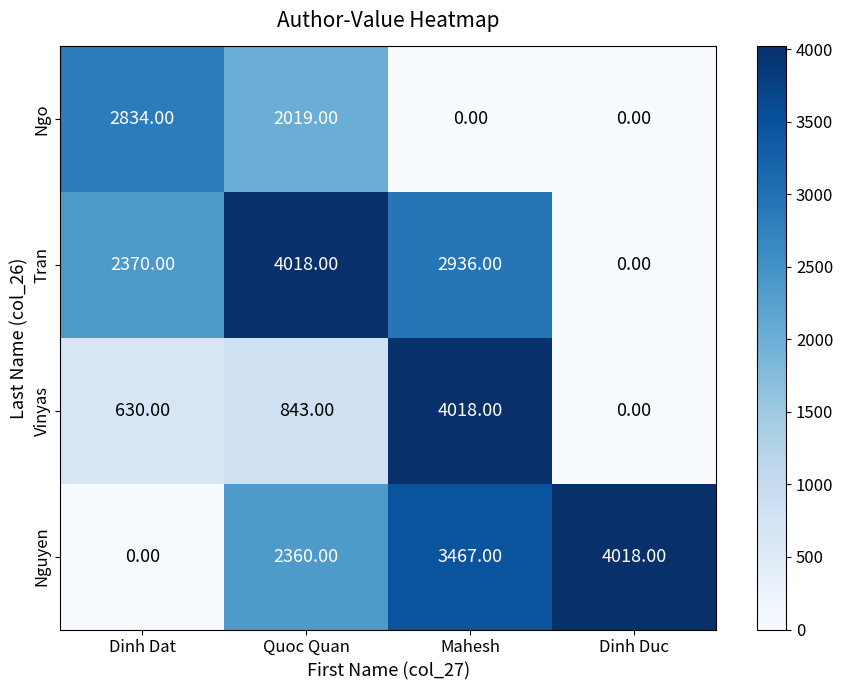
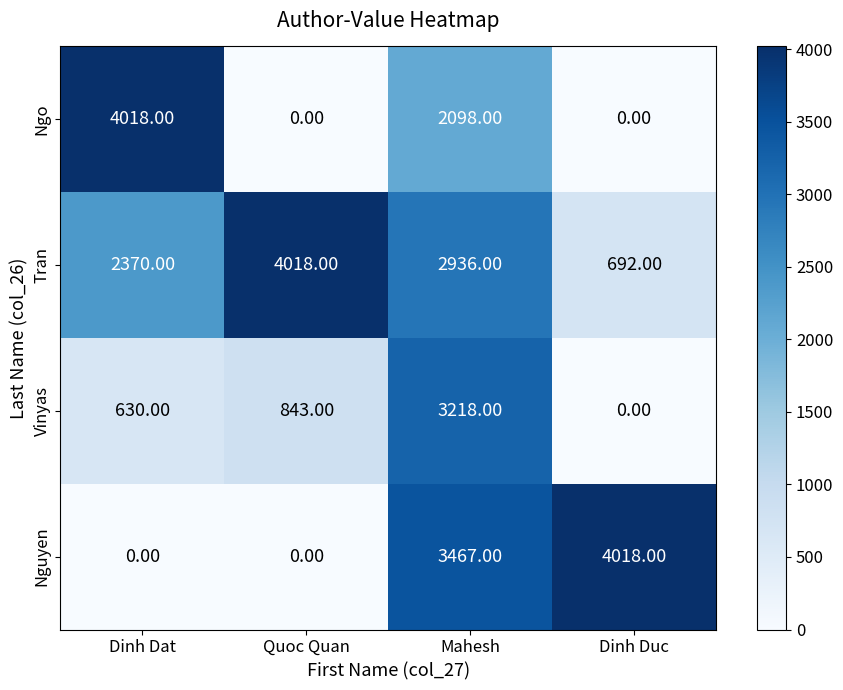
Ngo, Dinh Dat: 2834.00 -> 4018.00
Ngo, Quoc Quan: 2019.00 -> 0.00
Ngo, Mahesh: 0.00 -> 2098.00
Tran, Dinh Duc: 0.00 -> 692.00
Vinyas, Mahesh: 4018.00 -> 3218.00
Nguyen, Quoc Quan: 2360.00 -> 0.00
